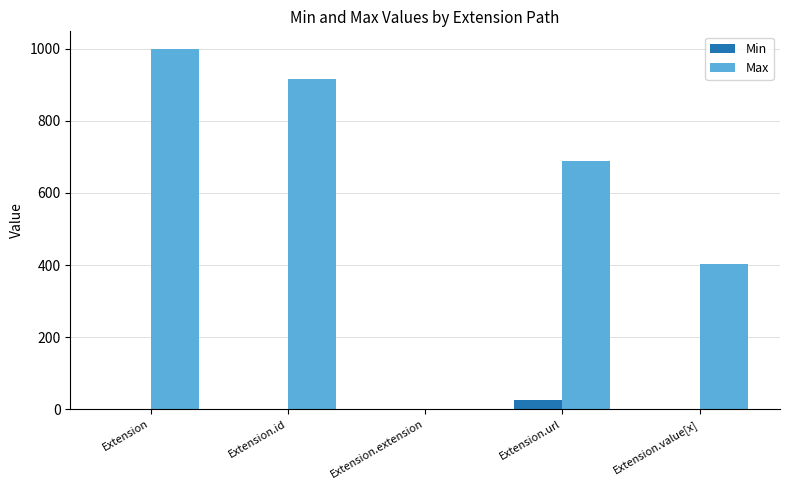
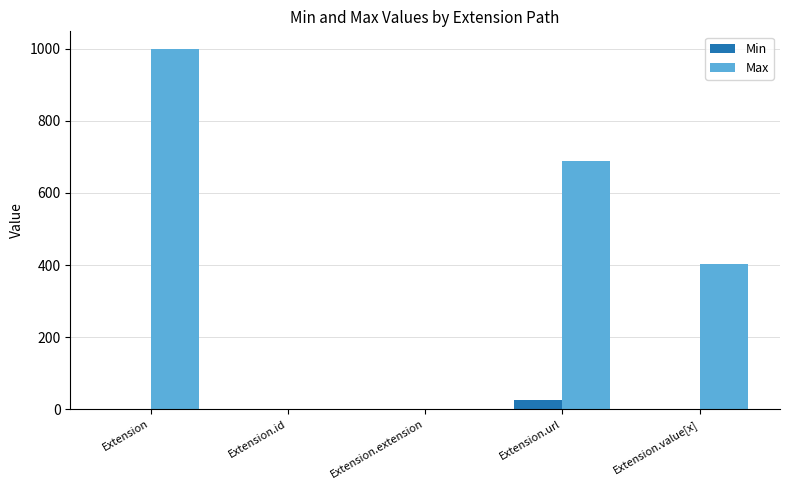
Max, Extension.id: 920 -> 0
